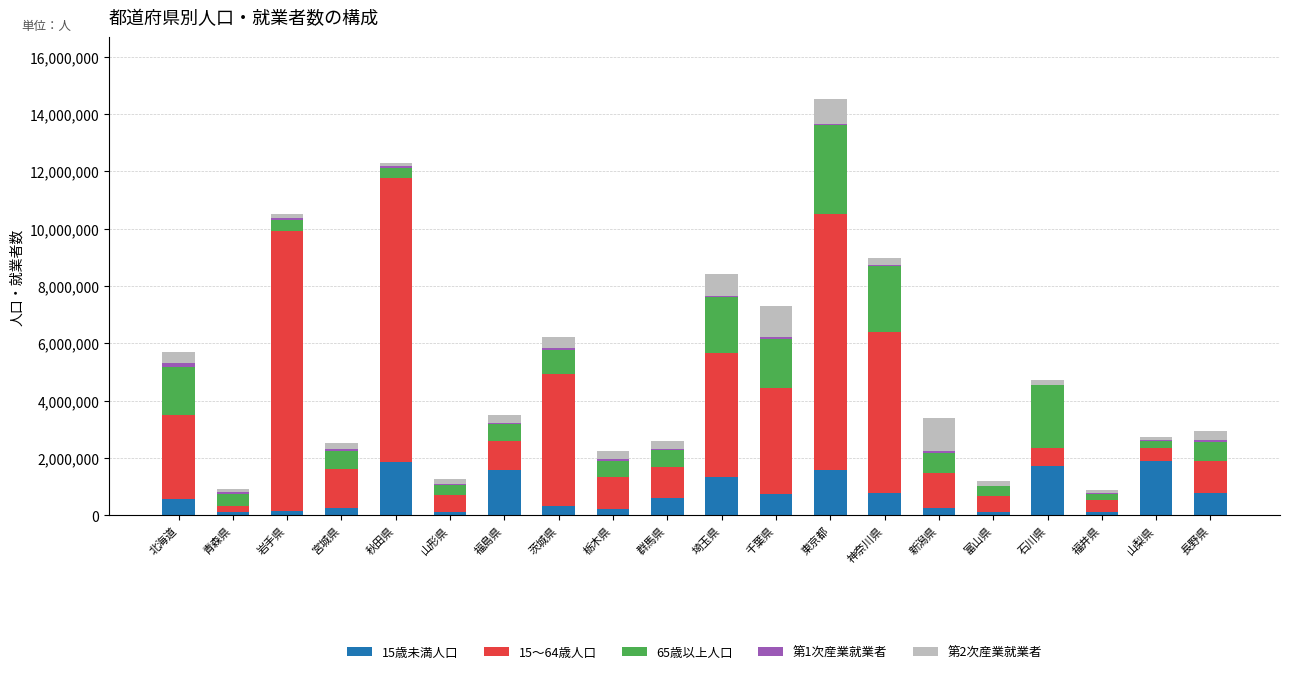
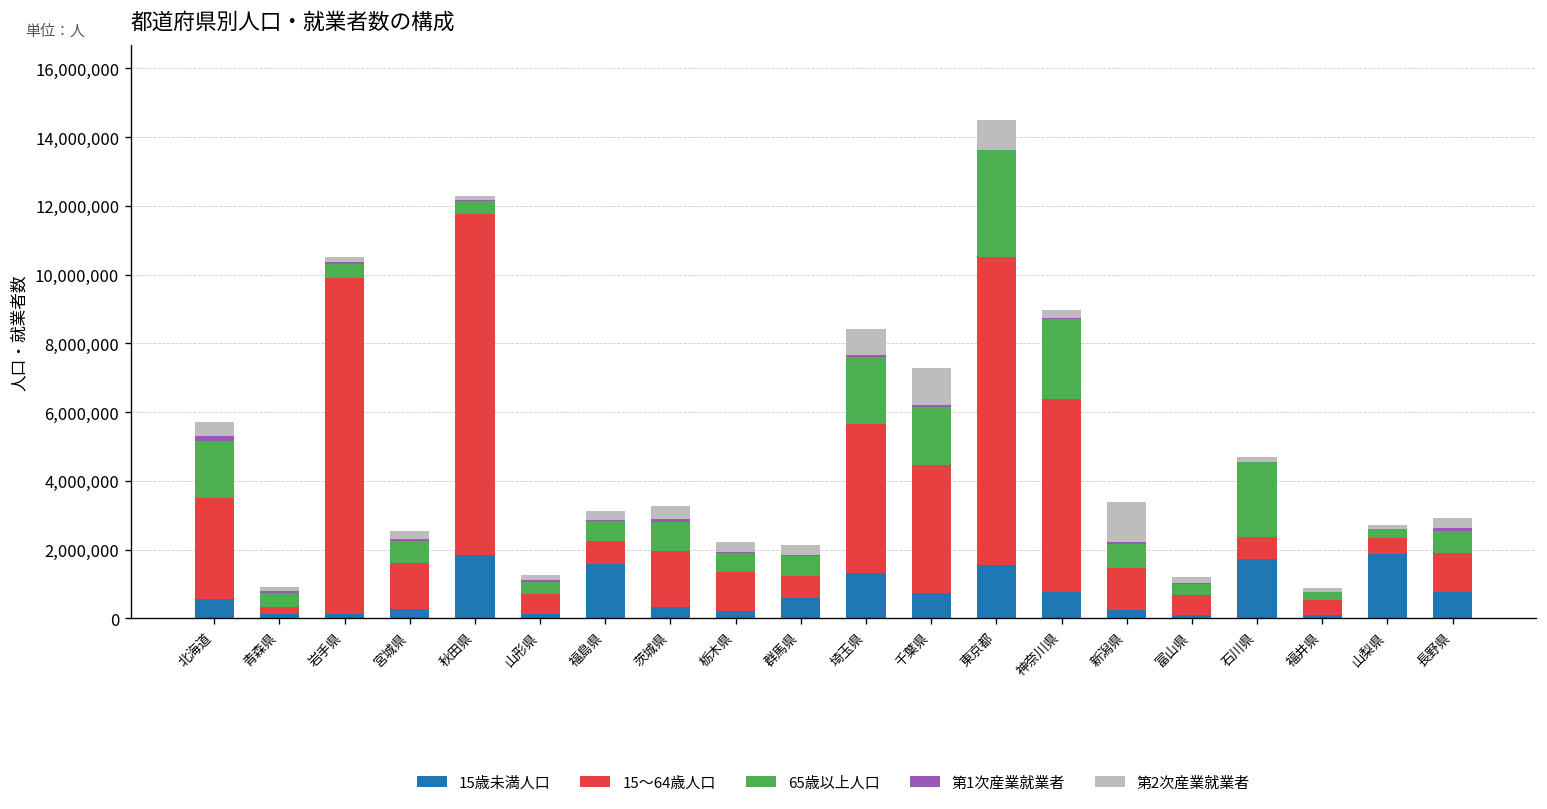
15～64歳人口, 福島県: 1,000,000 -> 700,000
15～64歳人口, 茨城県: 4,600,000 -> 1,600,000
15～64歳人口, 群馬県: 1,100,000 -> 600,000
